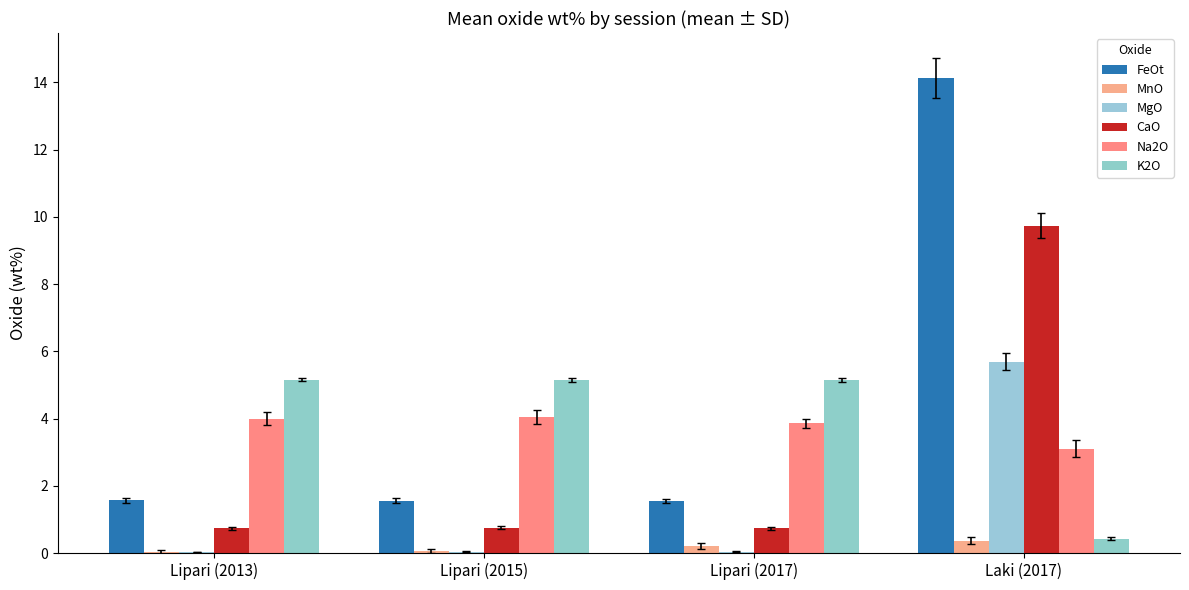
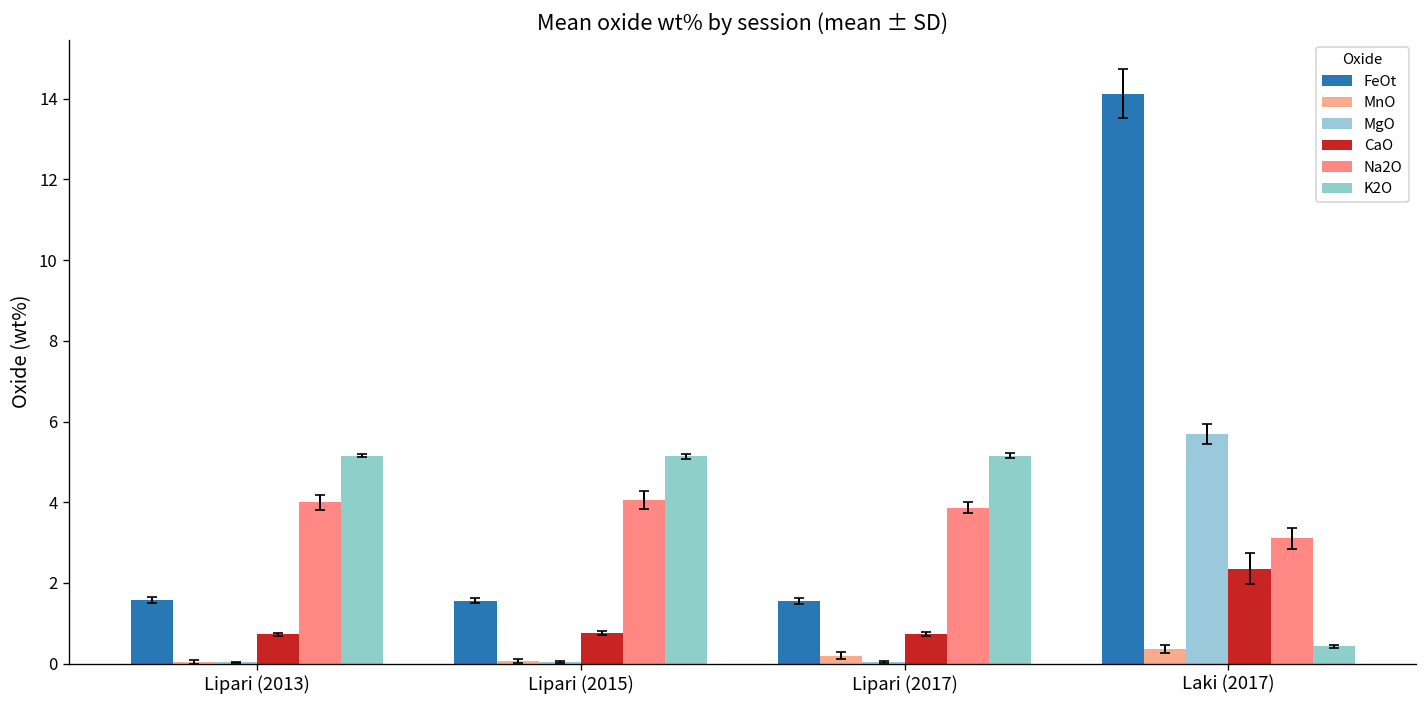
CaO, Laki (2017): 9.7 -> 2.4
